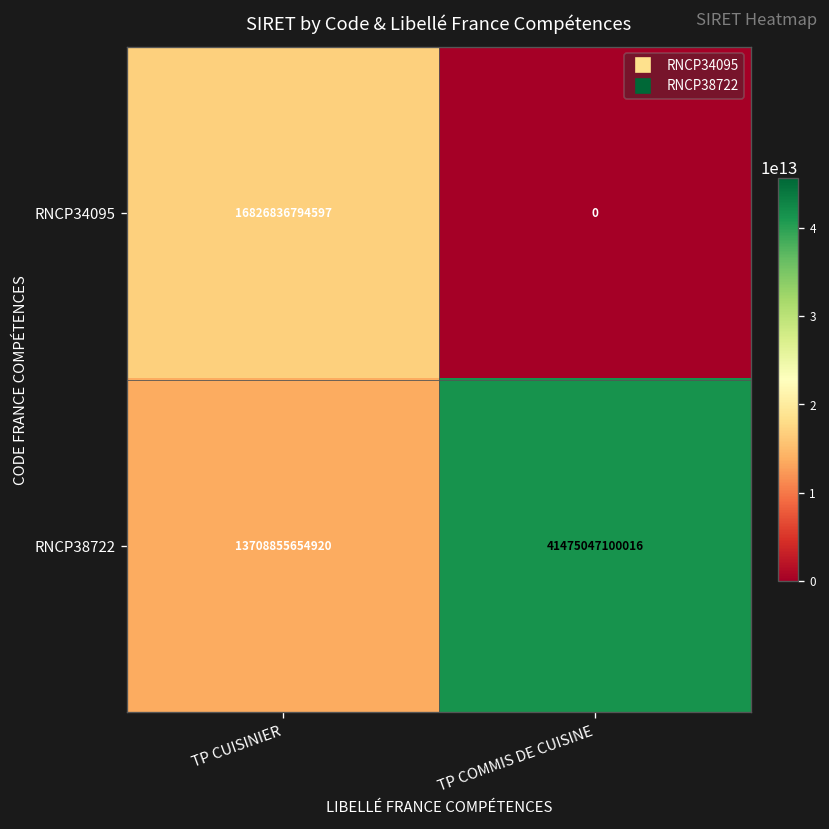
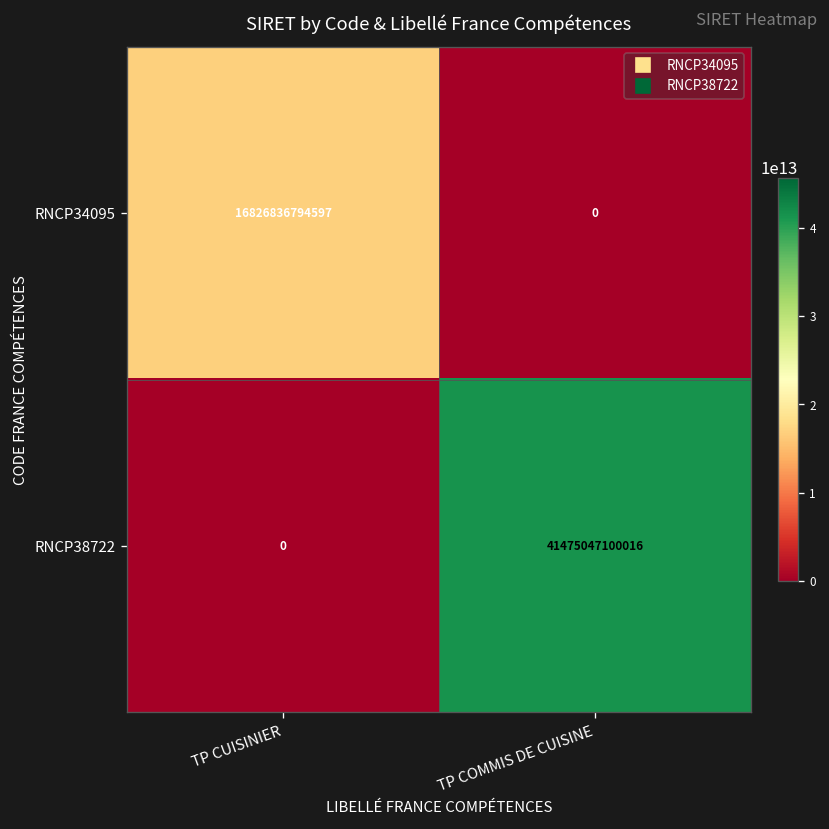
RNCP38722, TP CUISINIER: 13708855654920 -> 0
